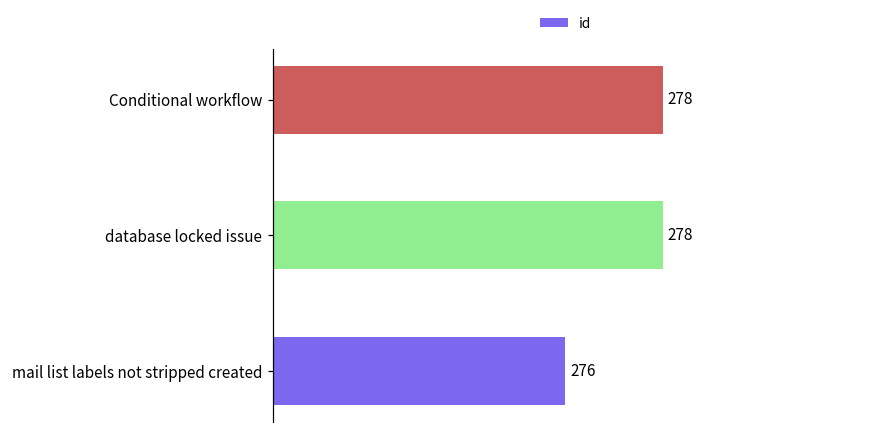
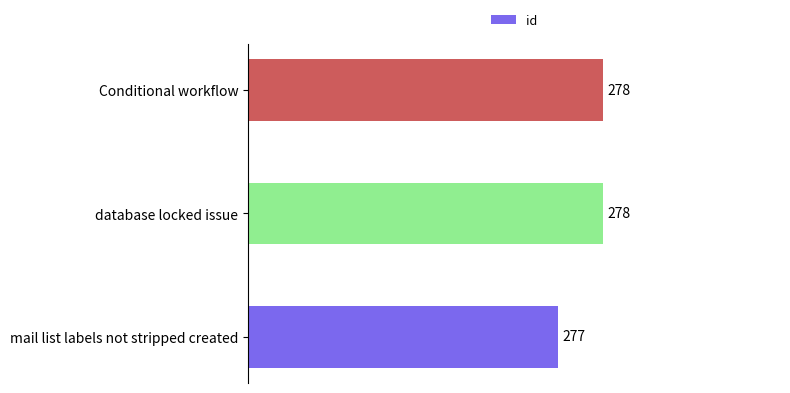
mail list labels not stripped created: 276 -> 277
